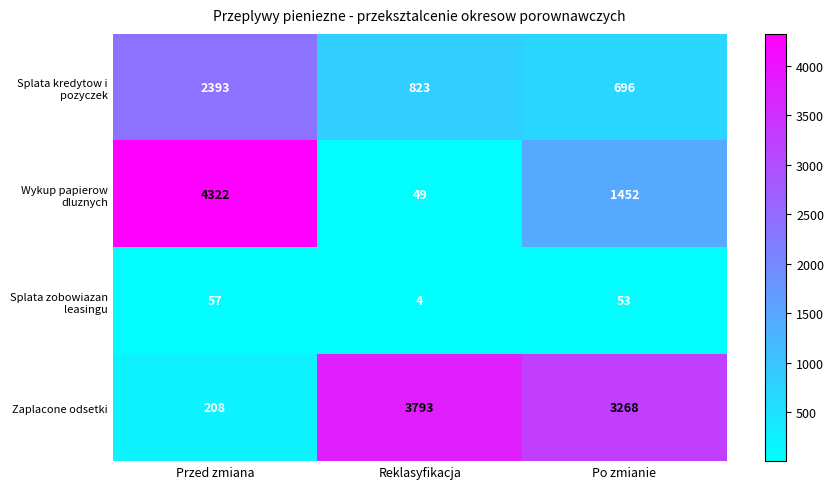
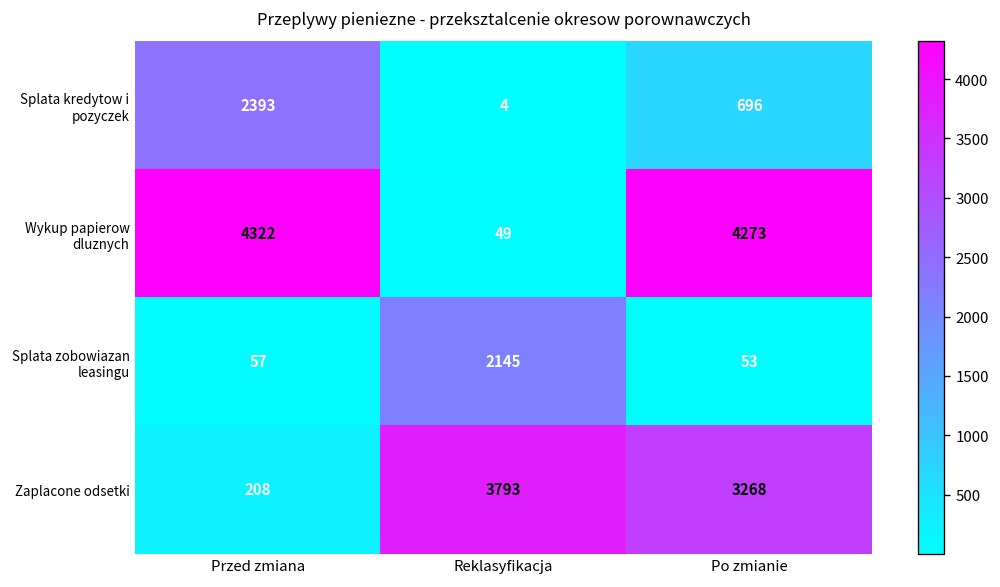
Splata kredytow i pozyczek, Reklasyfikacja: 823 -> 4
Wykup papierow dluznych, Po zmianie: 1452 -> 4273
Splata zobowiazan leasingu, Reklasyfikacja: 4 -> 2145
